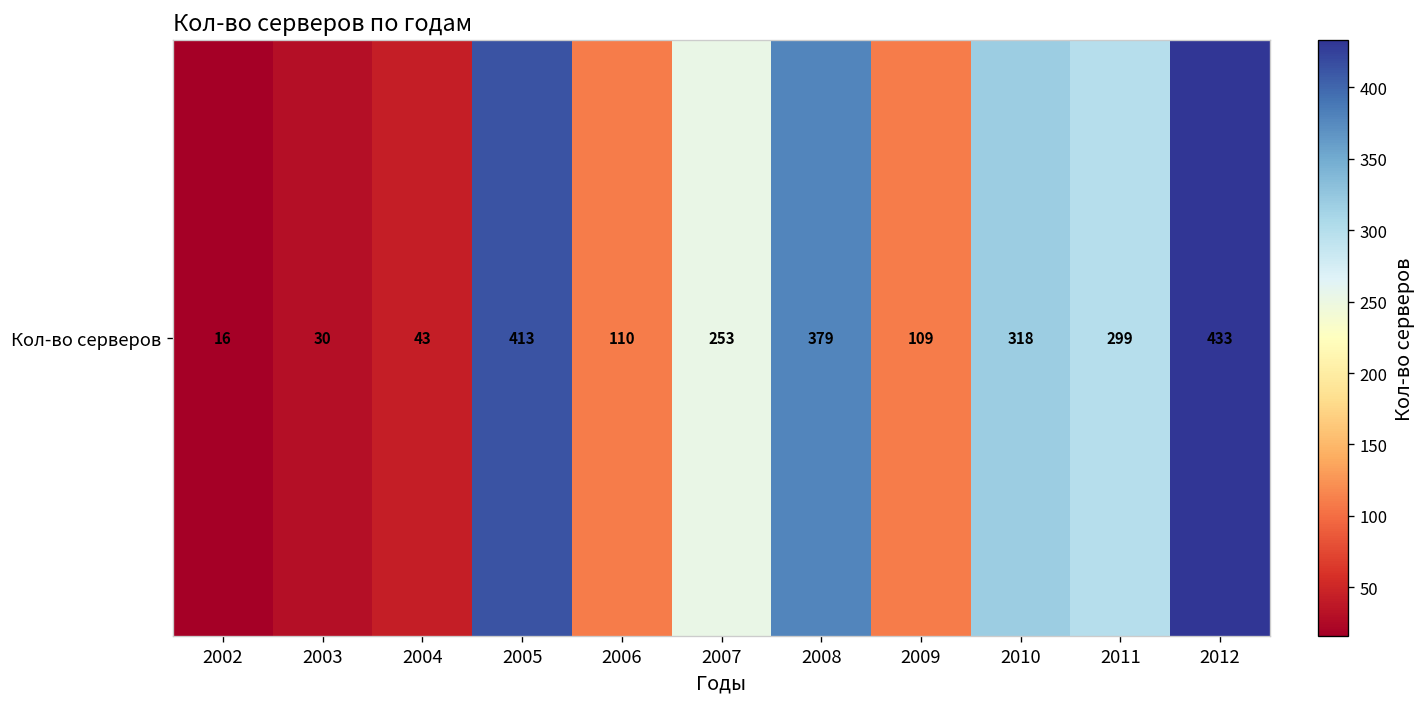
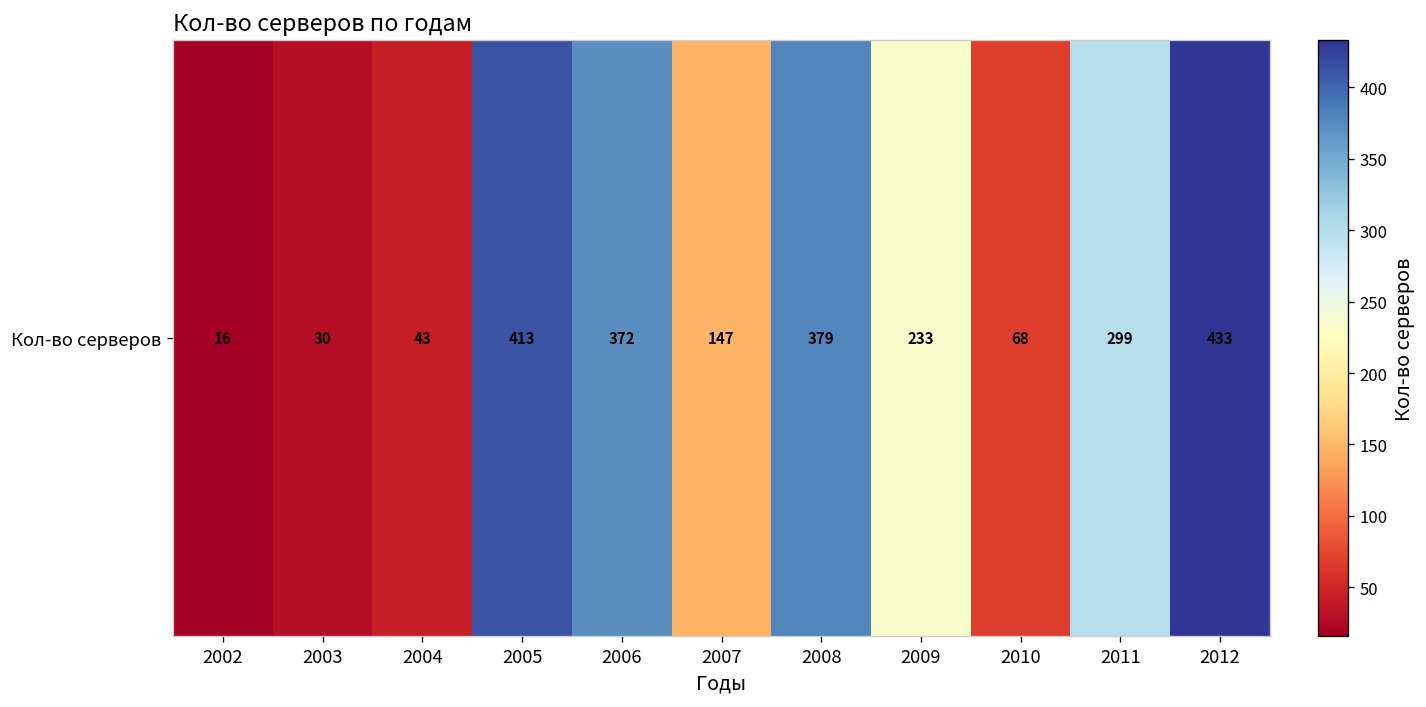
Кол-во серверов, 2006: 110 -> 372
Кол-во серверов, 2007: 253 -> 147
Кол-во серверов, 2009: 109 -> 233
Кол-во серверов, 2010: 318 -> 68
